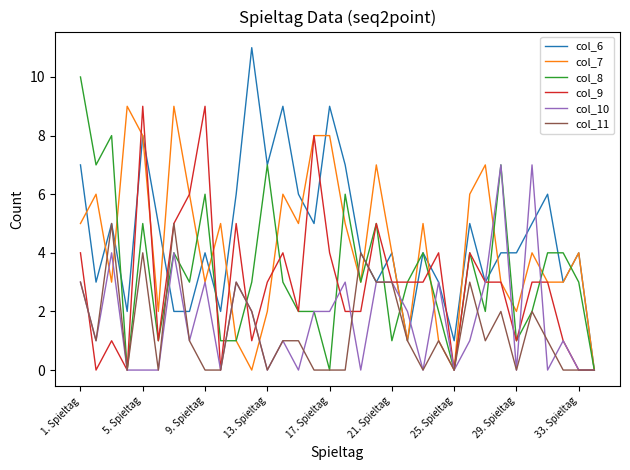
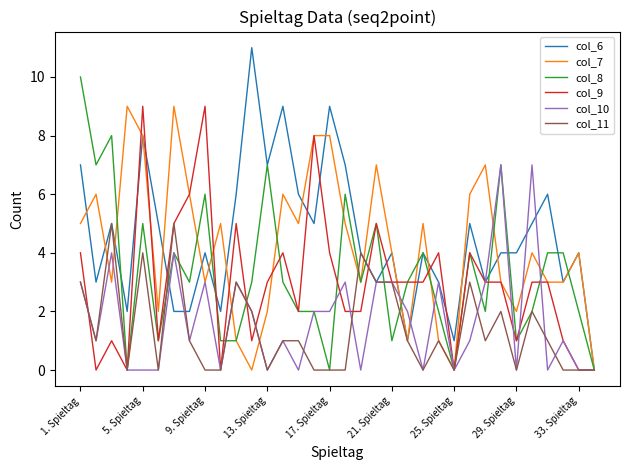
col_8, 33. Spieltag: 3 -> 2
